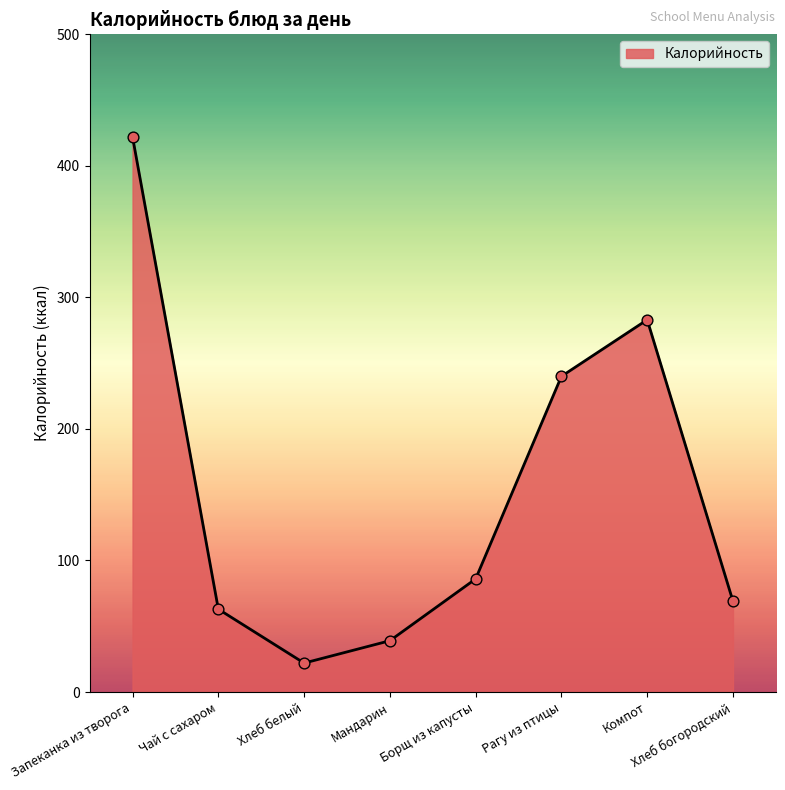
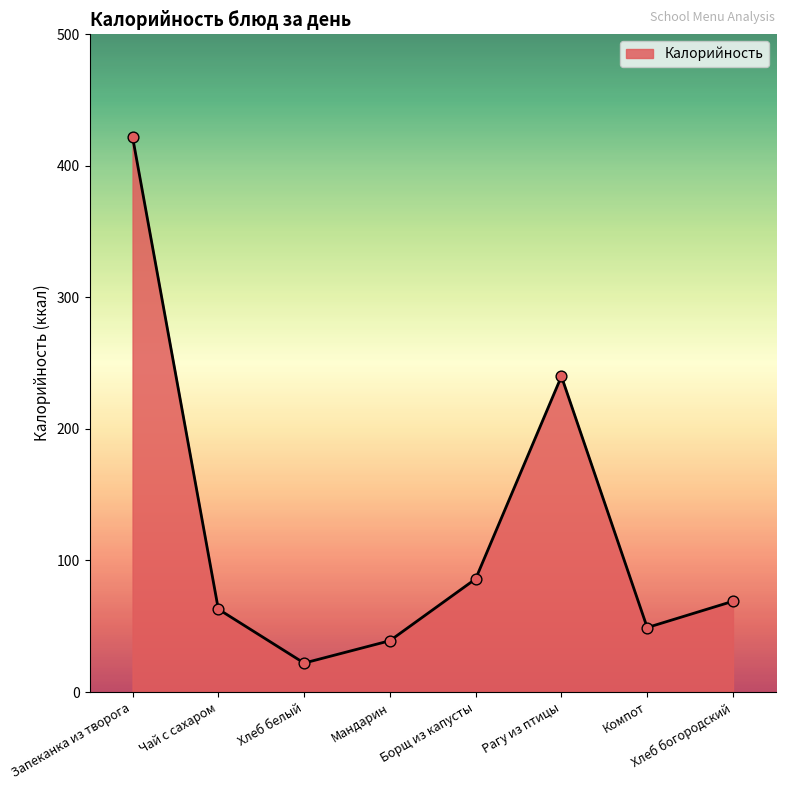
Компот: 283 -> 49
